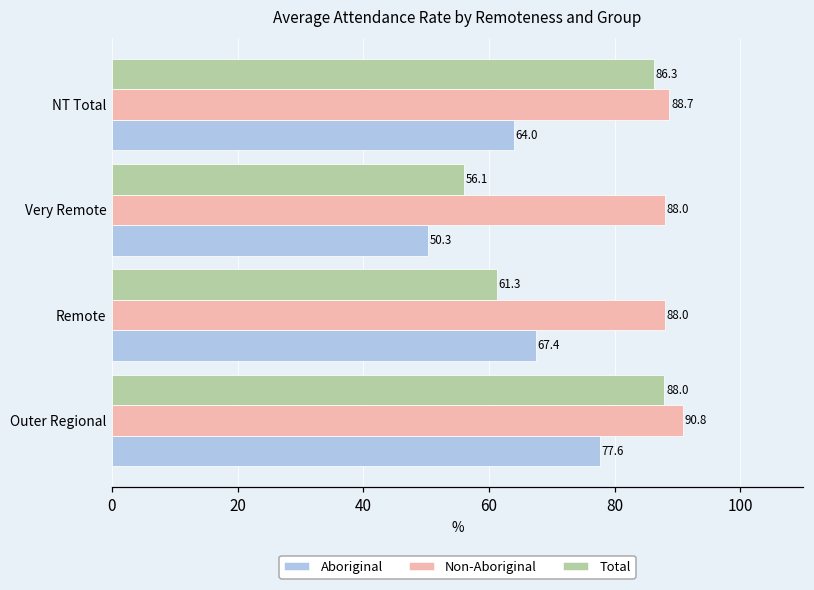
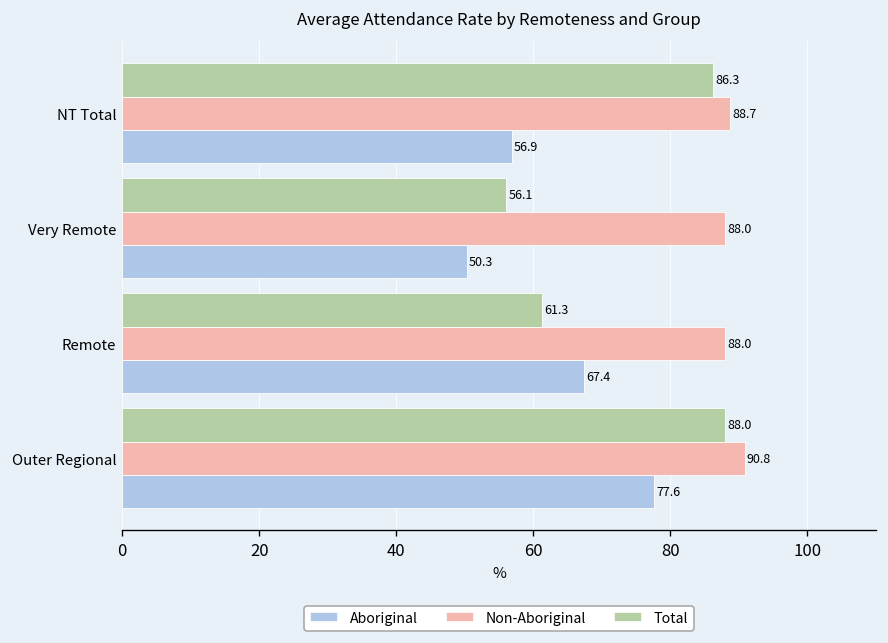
Aboriginal, NT Total: 64.0 -> 56.9
